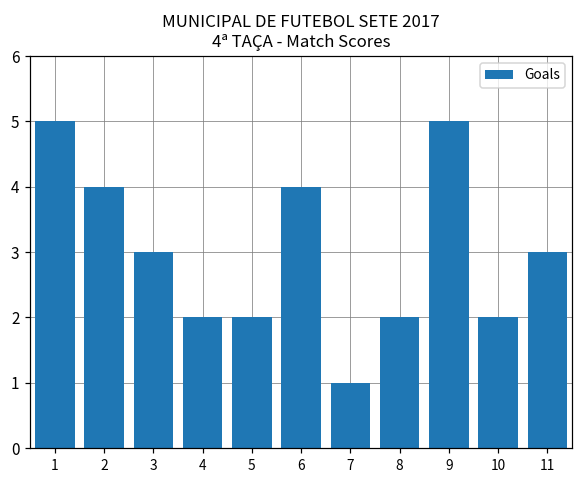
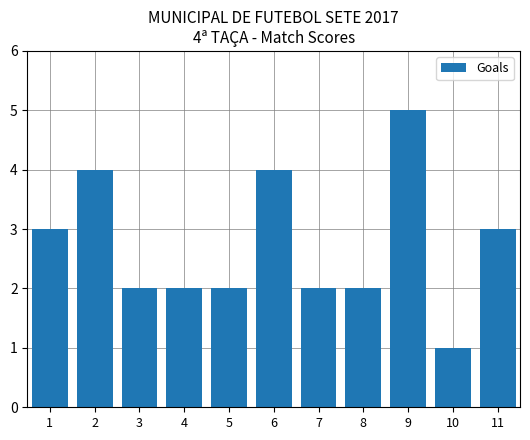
1: 5 -> 3
3: 3 -> 2
7: 1 -> 2
10: 2 -> 1
